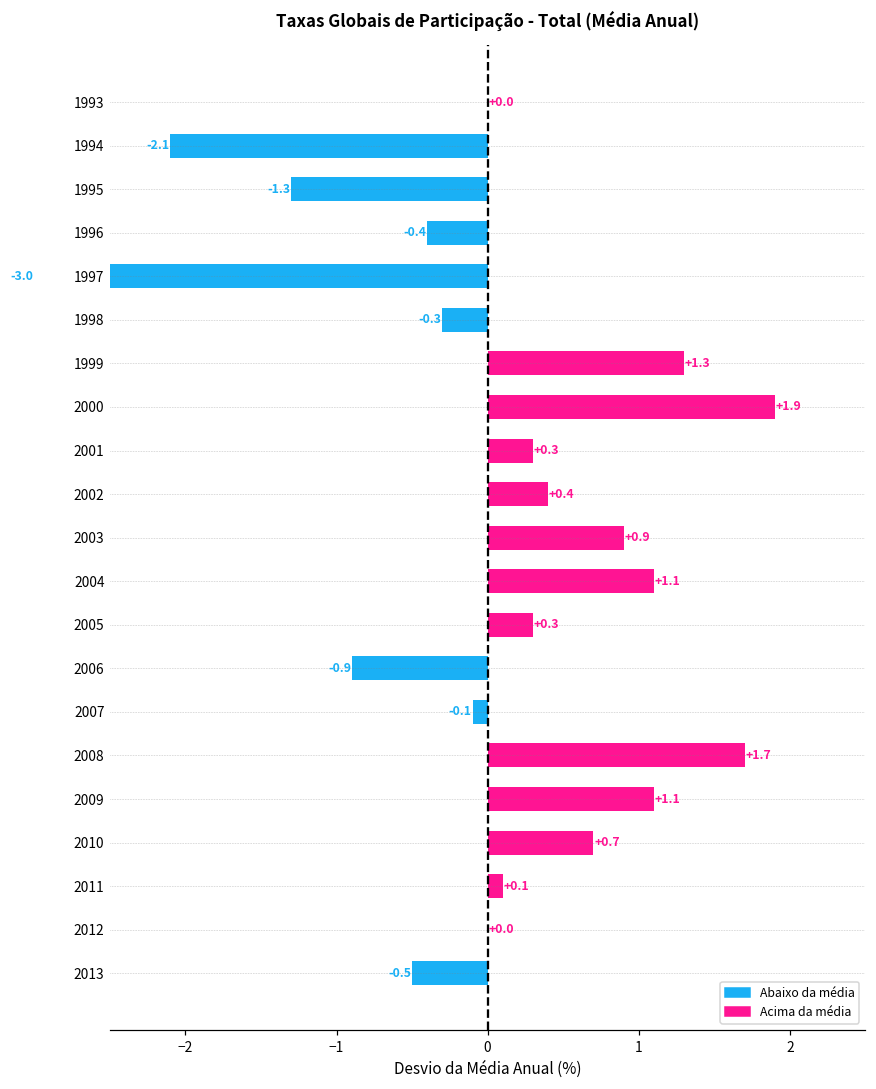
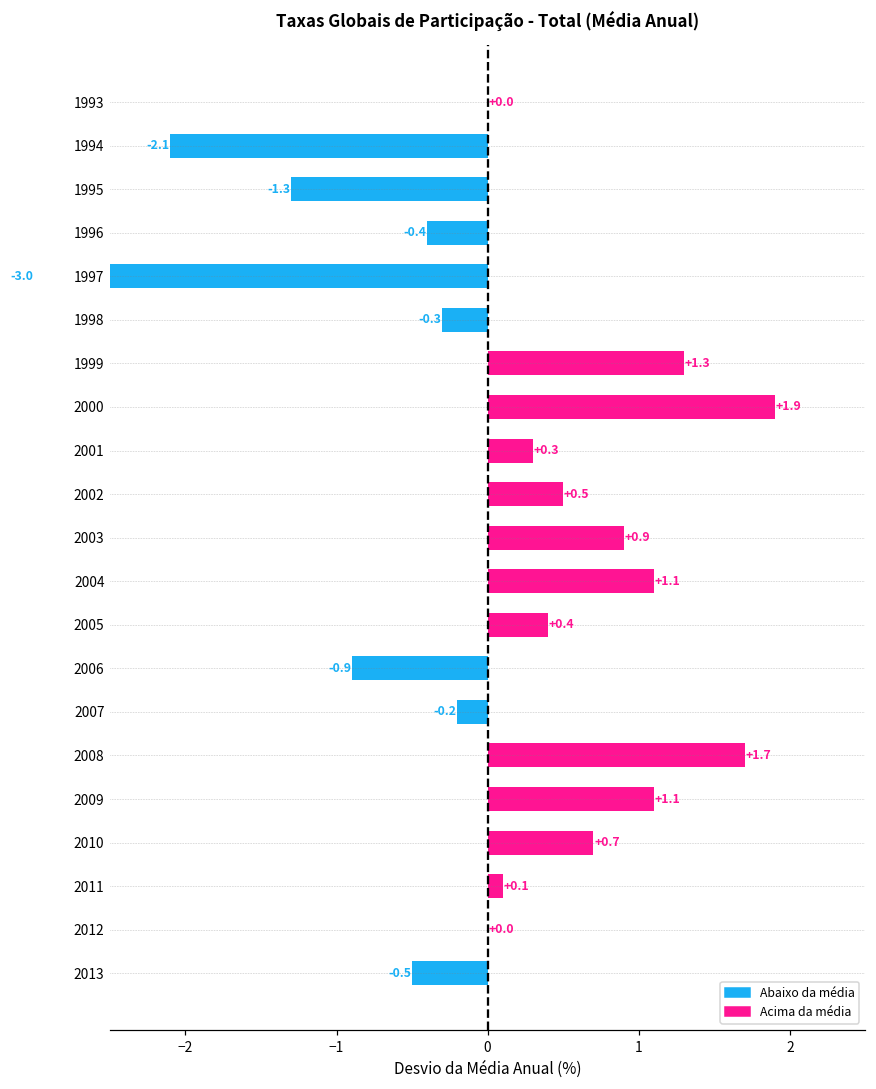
2002: +0.4 -> +0.5
2005: +0.3 -> +0.4
2007: -0.1 -> -0.2
